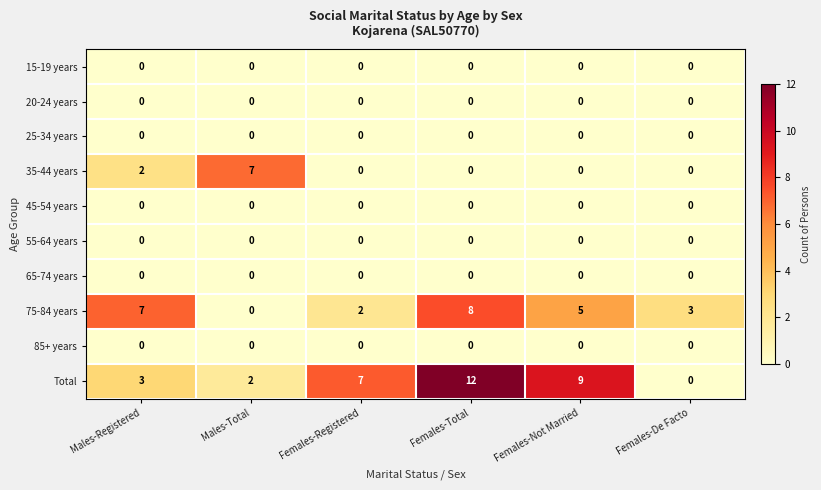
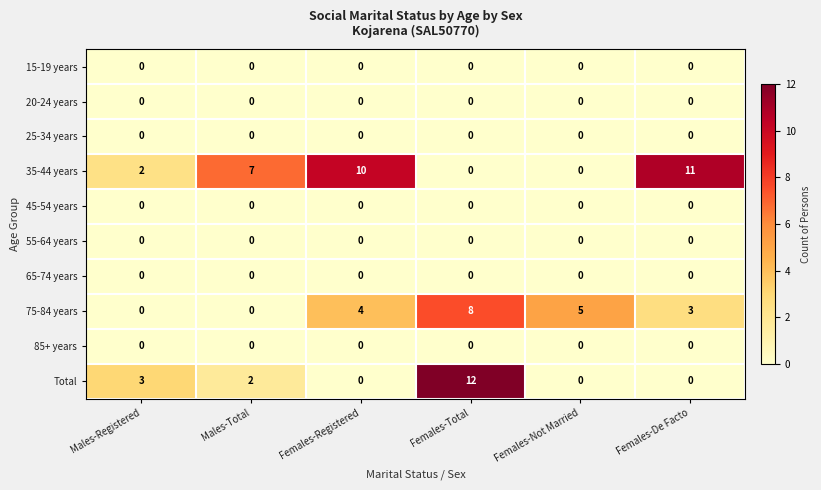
35-44 years, Females-Registered: 0 -> 10
35-44 years, Females-De Facto: 0 -> 11
75-84 years, Males-Registered: 7 -> 0
75-84 years, Females-Registered: 2 -> 4
Total, Females-Registered: 7 -> 0
Total, Females-Not Married: 9 -> 0
